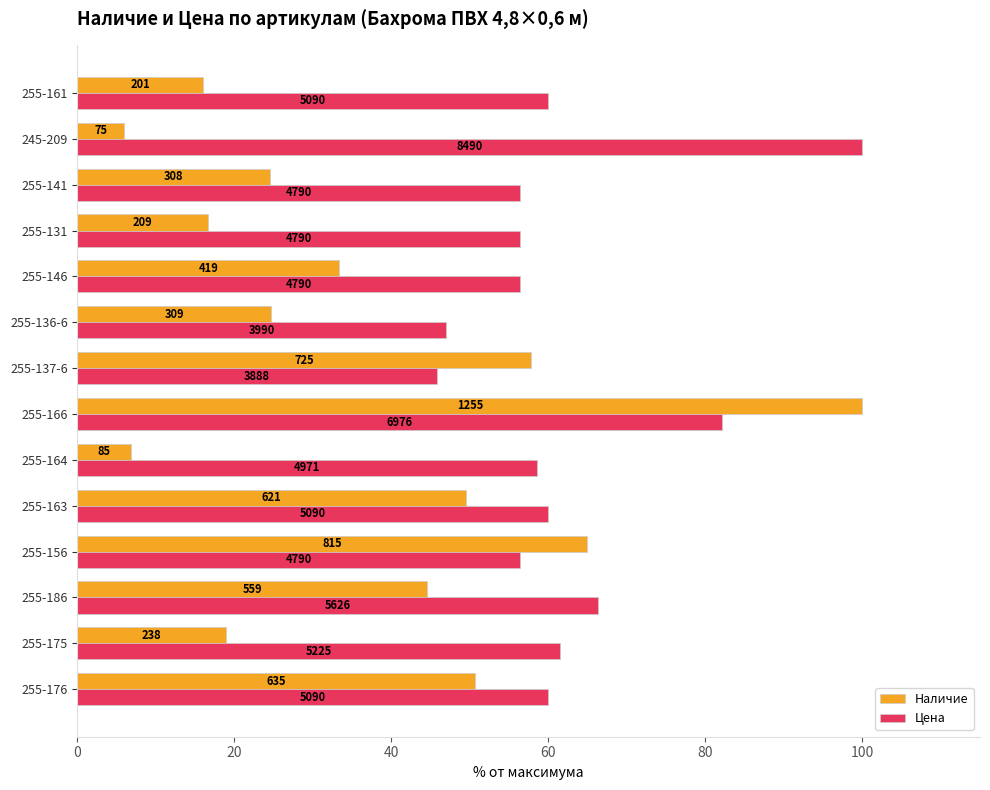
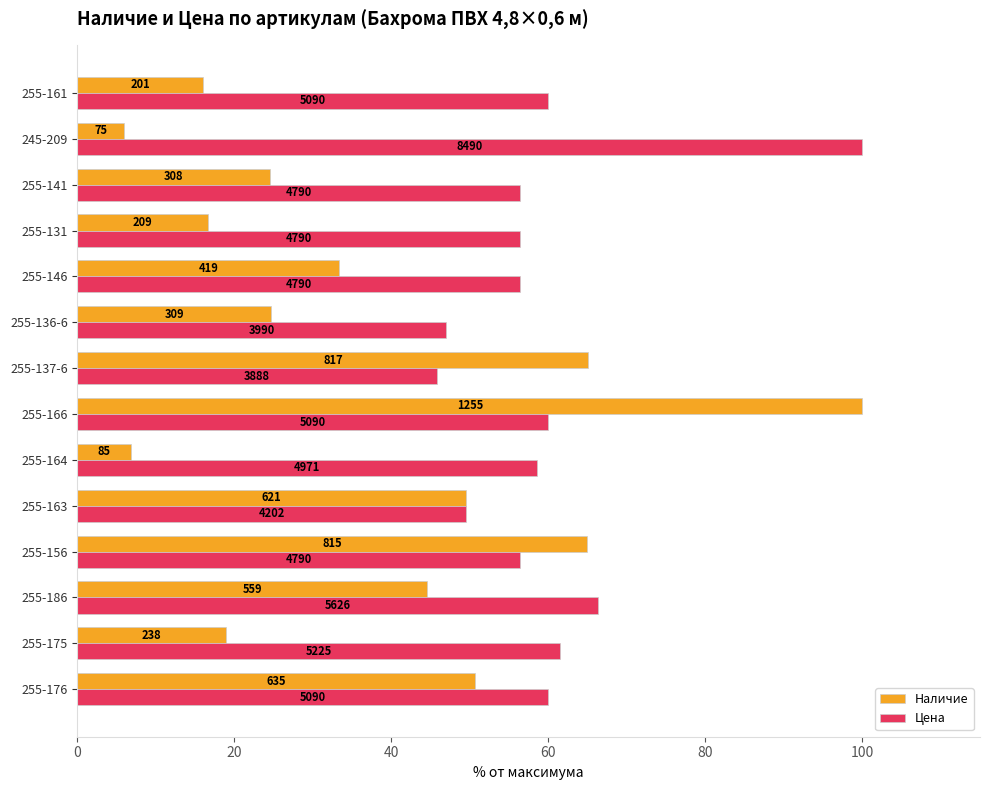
Наличие, 255-137-6: 725 -> 817
Цена, 255-166: 6976 -> 5090
Цена, 255-163: 5090 -> 4202
